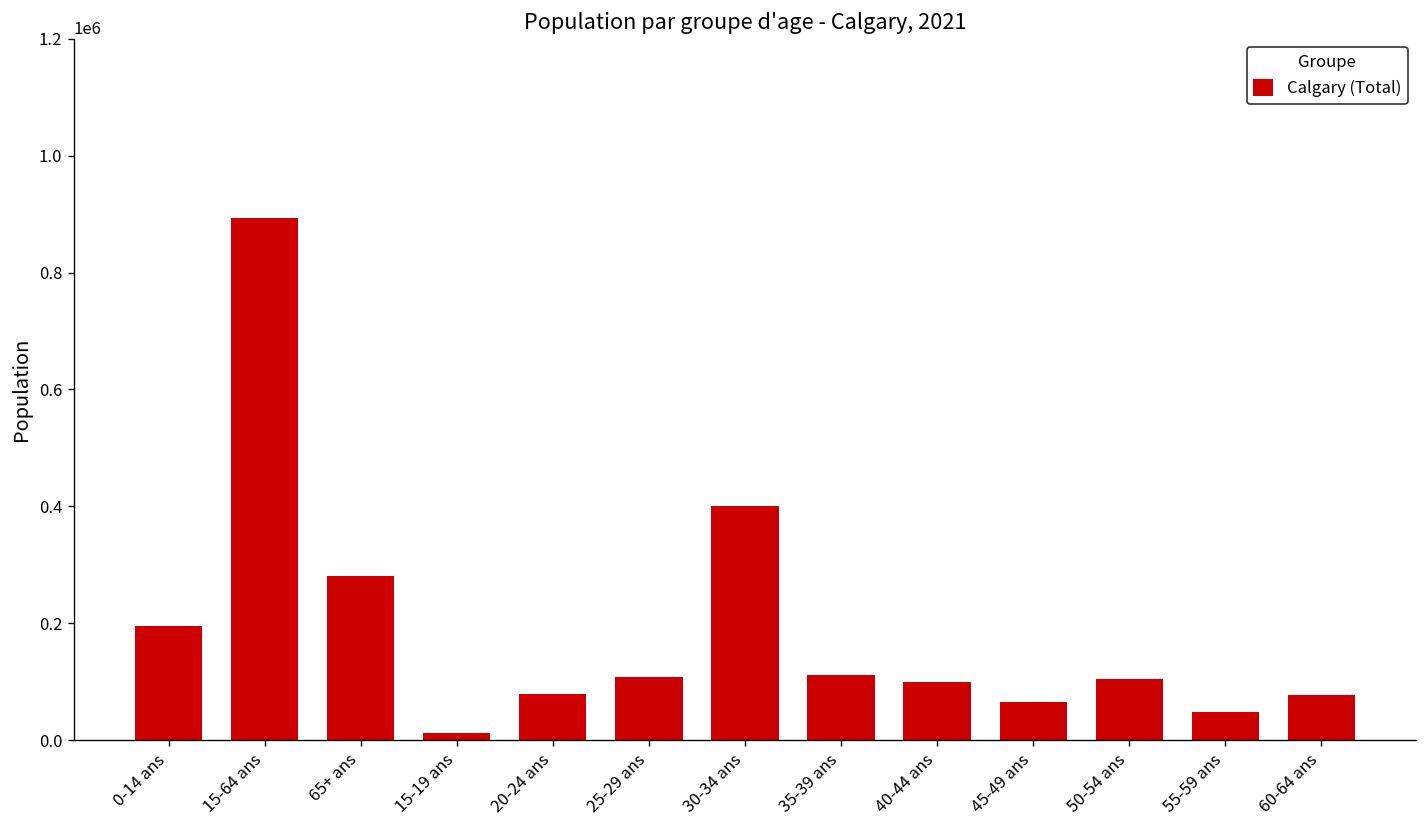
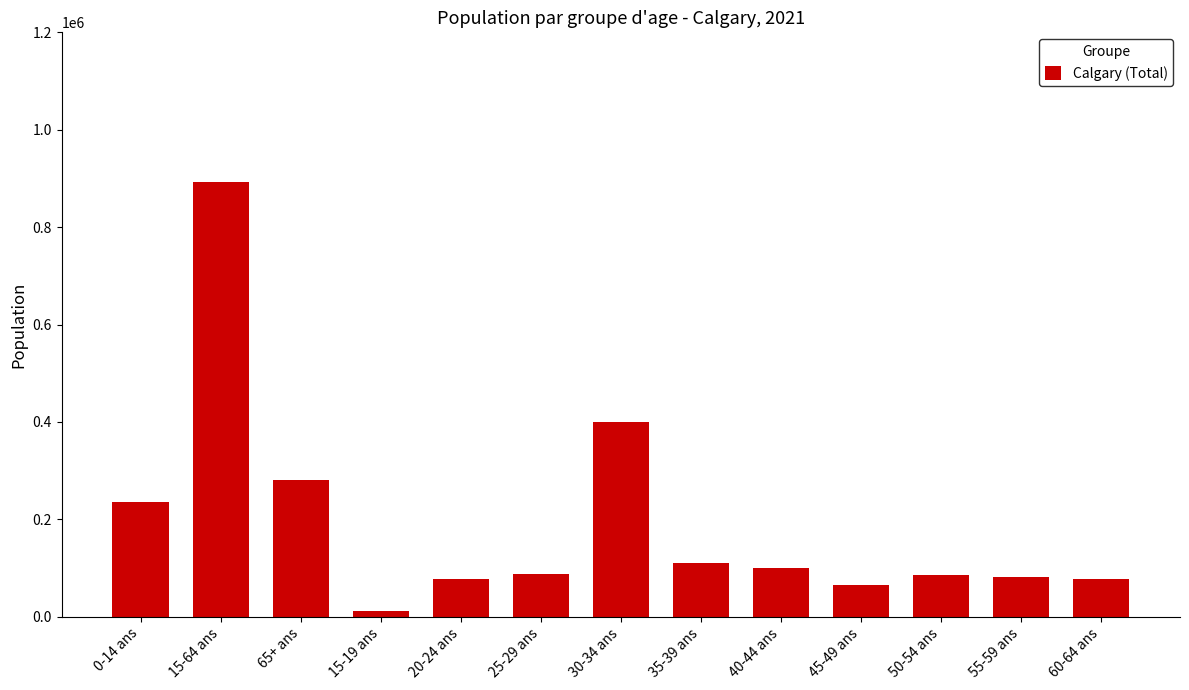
0-14 ans: 200000 -> 240000
25-29 ans: 110000 -> 90000
50-54 ans: 100000 -> 80000
55-59 ans: 50000 -> 80000
